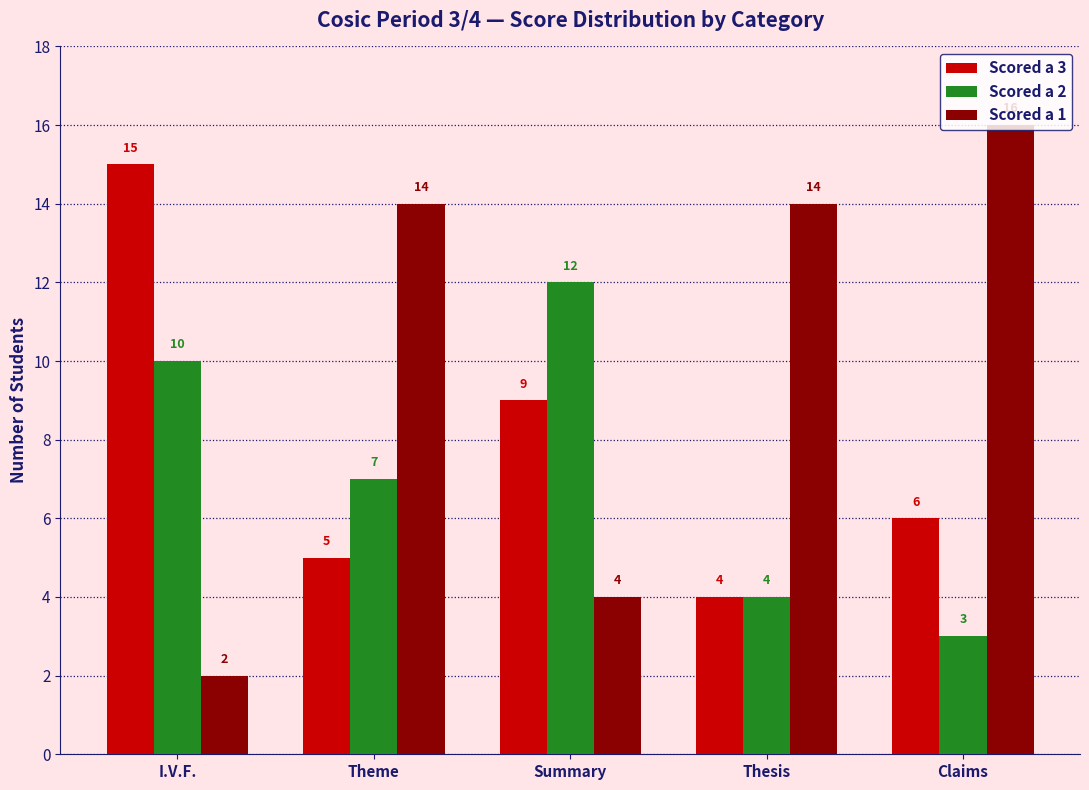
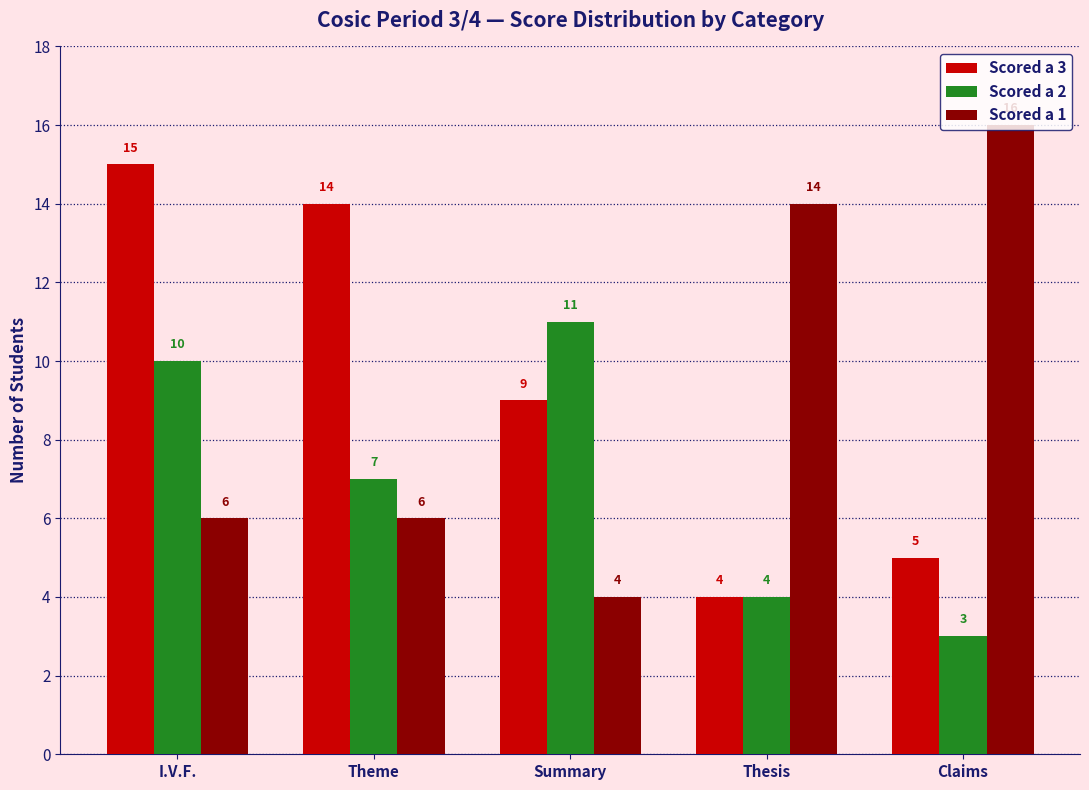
Scored a 1, I.V.F.: 2 -> 6
Scored a 3, Theme: 5 -> 14
Scored a 1, Theme: 14 -> 6
Scored a 2, Summary: 12 -> 11
Scored a 3, Claims: 6 -> 5
